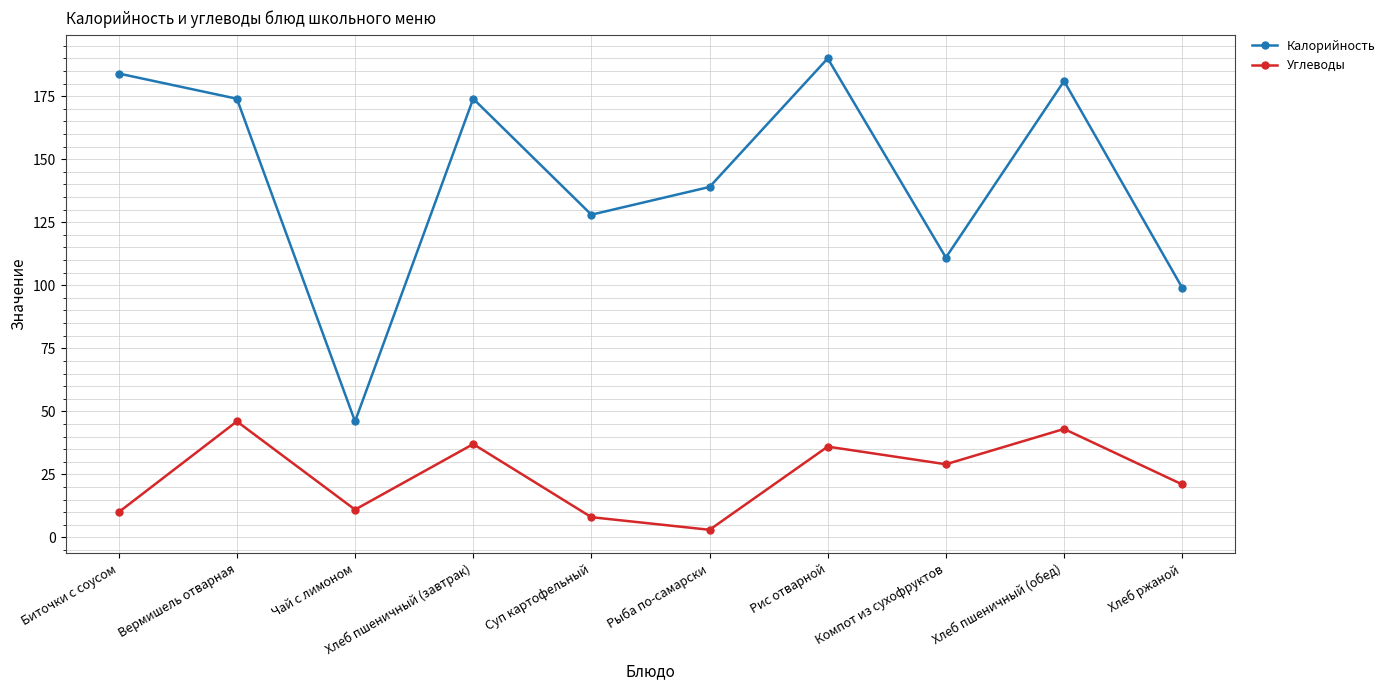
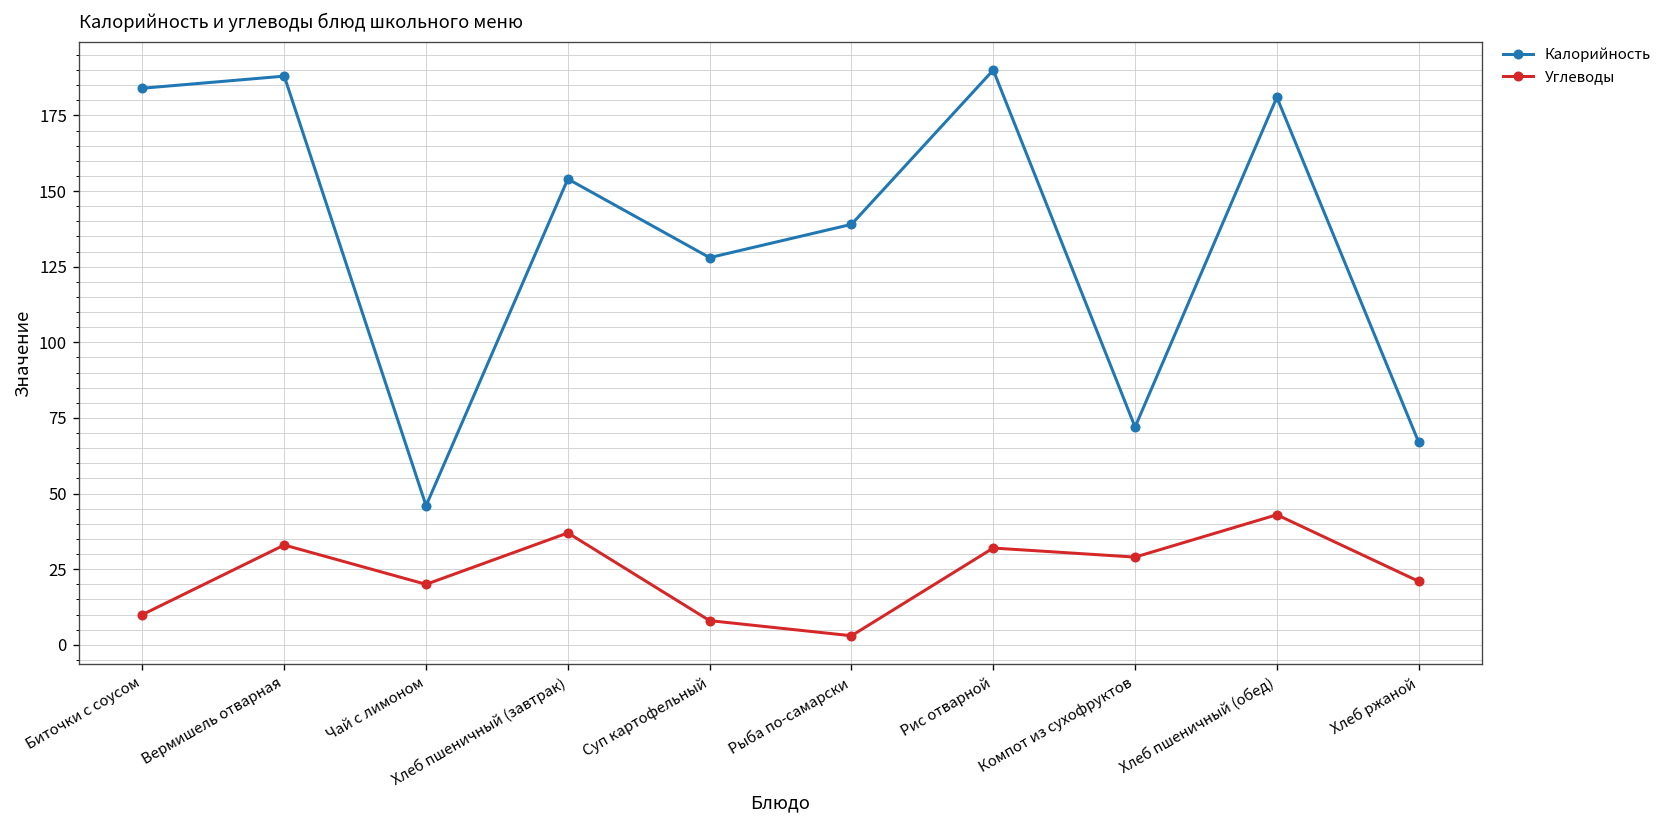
Калорийность, Вермишель отварная: 174 -> 188
Углеводы, Вермишель отварная: 46 -> 33
Углеводы, Чай с лимоном: 11 -> 20
Калорийность, Хлеб пшеничный (завтрак): 174 -> 154
Углеводы, Рис отварной: 36 -> 32
Калорийность, Компот из сухофруктов: 111 -> 72
Калорийность, Хлеб ржаной: 99 -> 67
